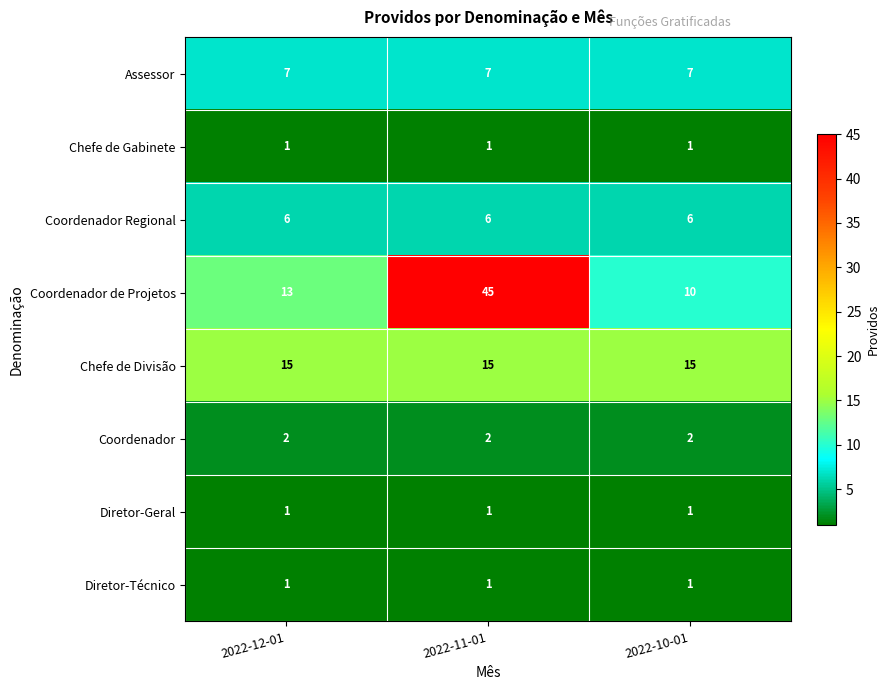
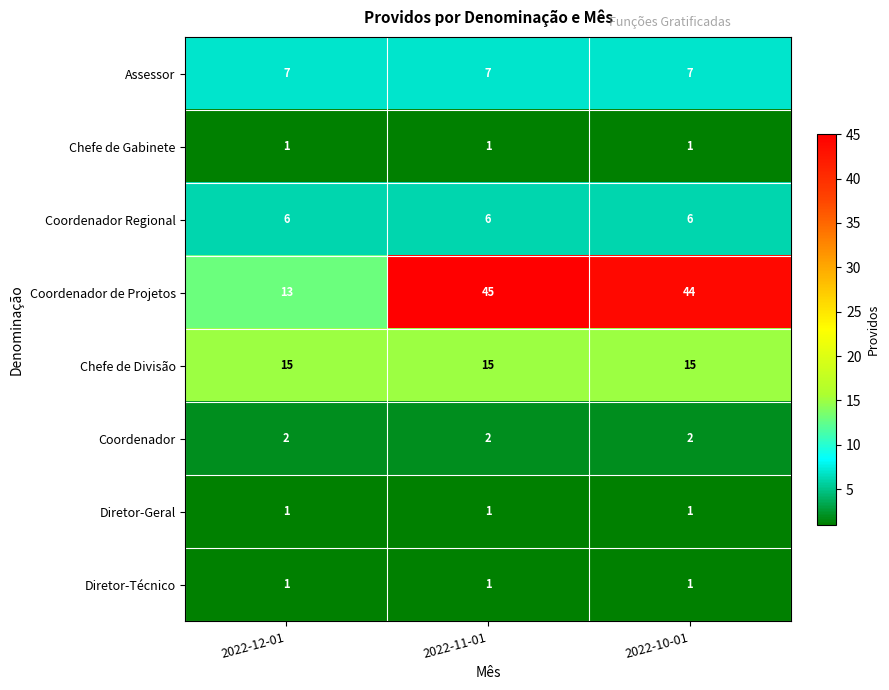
Coordenador de Projetos, 2022-10-01: 10 -> 44
